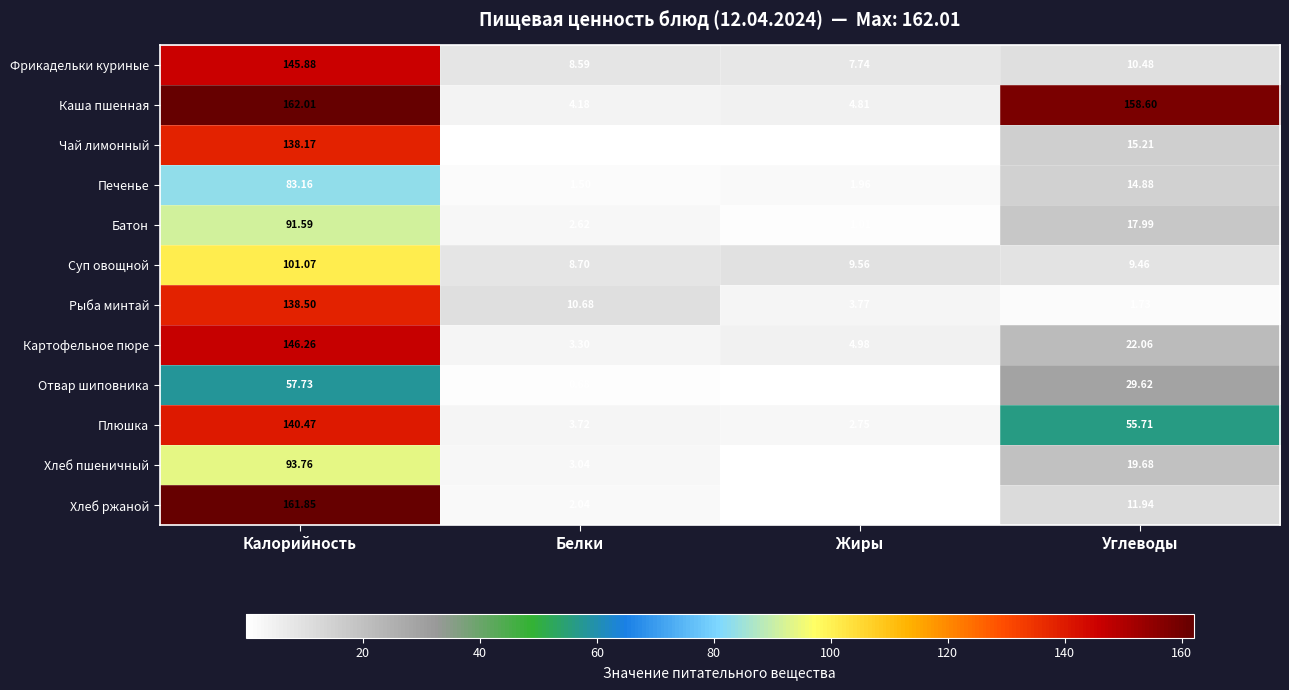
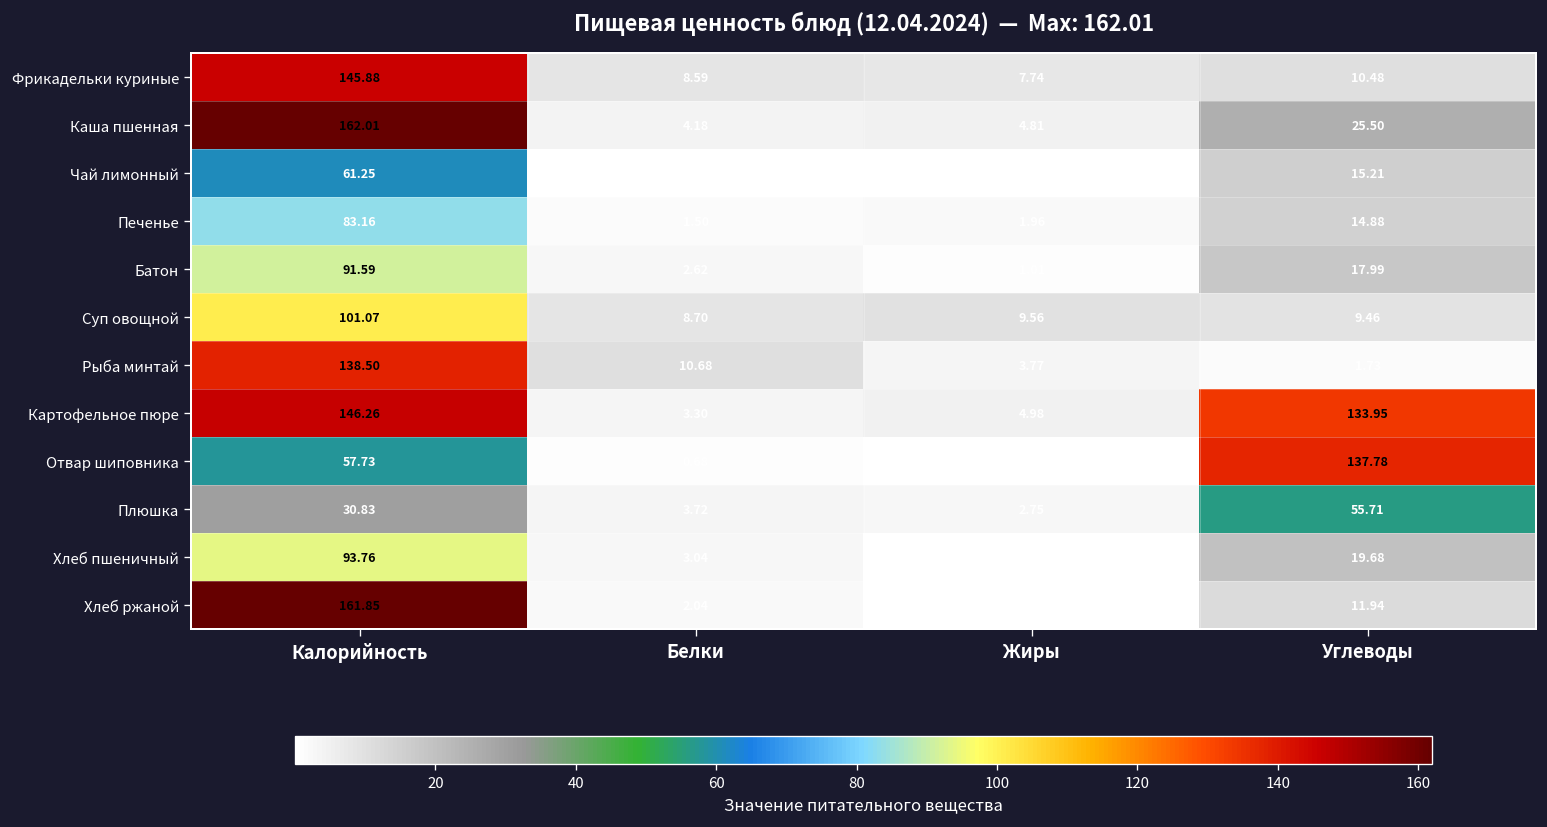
Каша пшенная, Углеводы: 158.60 -> 25.50
Чай лимонный, Калорийность: 138.17 -> 61.25
Картофельное пюре, Углеводы: 22.06 -> 133.95
Отвар шиповника, Углеводы: 29.62 -> 137.78
Плюшка, Калорийность: 140.47 -> 30.83
